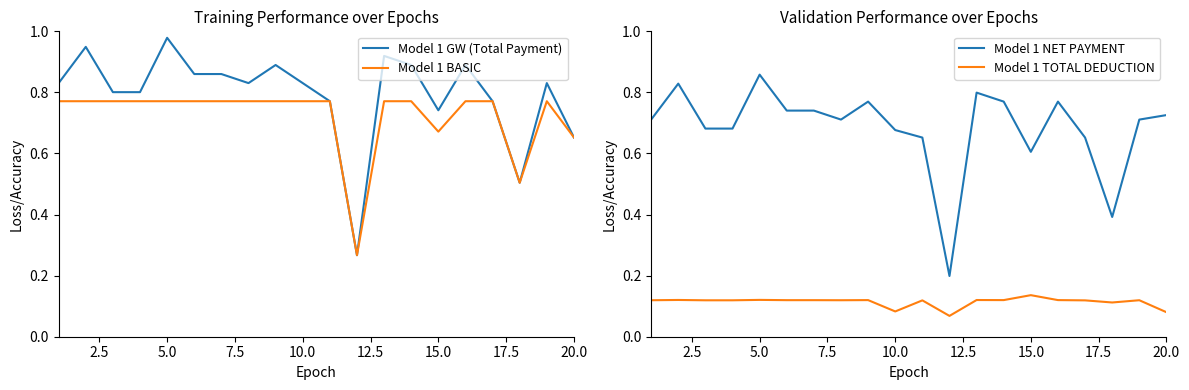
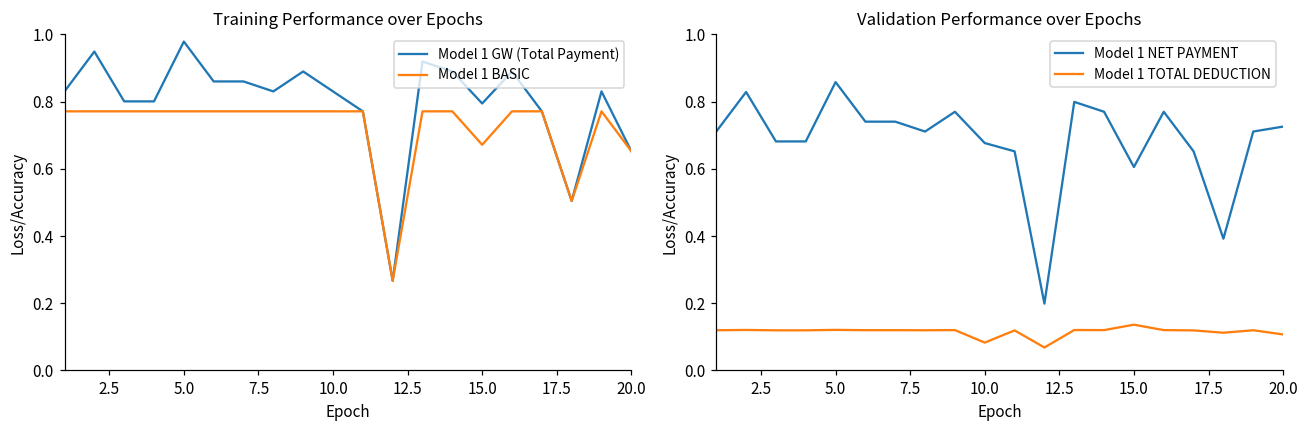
Training Performance over Epochs, Model 1 GW (Total Payment), 15.0: 0.74 -> 0.79
Validation Performance over Epochs, Model 1 TOTAL DEDUCTION, 20.0: 0.08 -> 0.11
